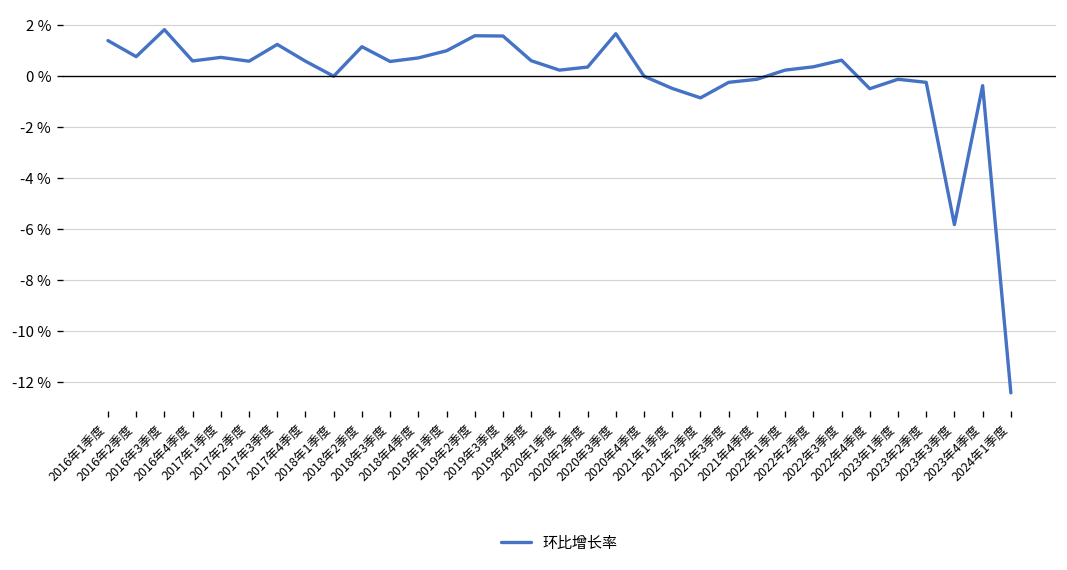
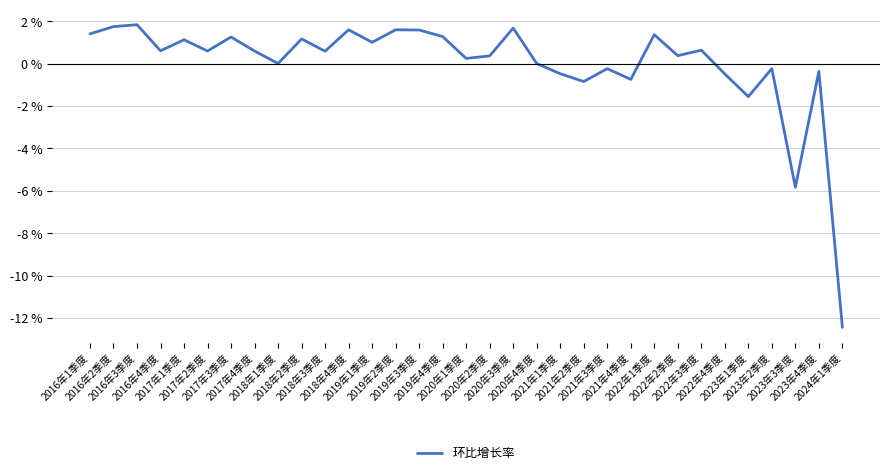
2016年2季度: 0.8 % -> 1.7 %
2017年1季度: 0.7 % -> 1.1 %
2018年4季度: 0.7 % -> 1.6 %
2019年4季度: 0.6 % -> 1.3 %
2021年4季度: -0.1 % -> -0.8 %
2022年1季度: 0.2 % -> 1.4 %
2023年1季度: -0.1 % -> -1.6 %
